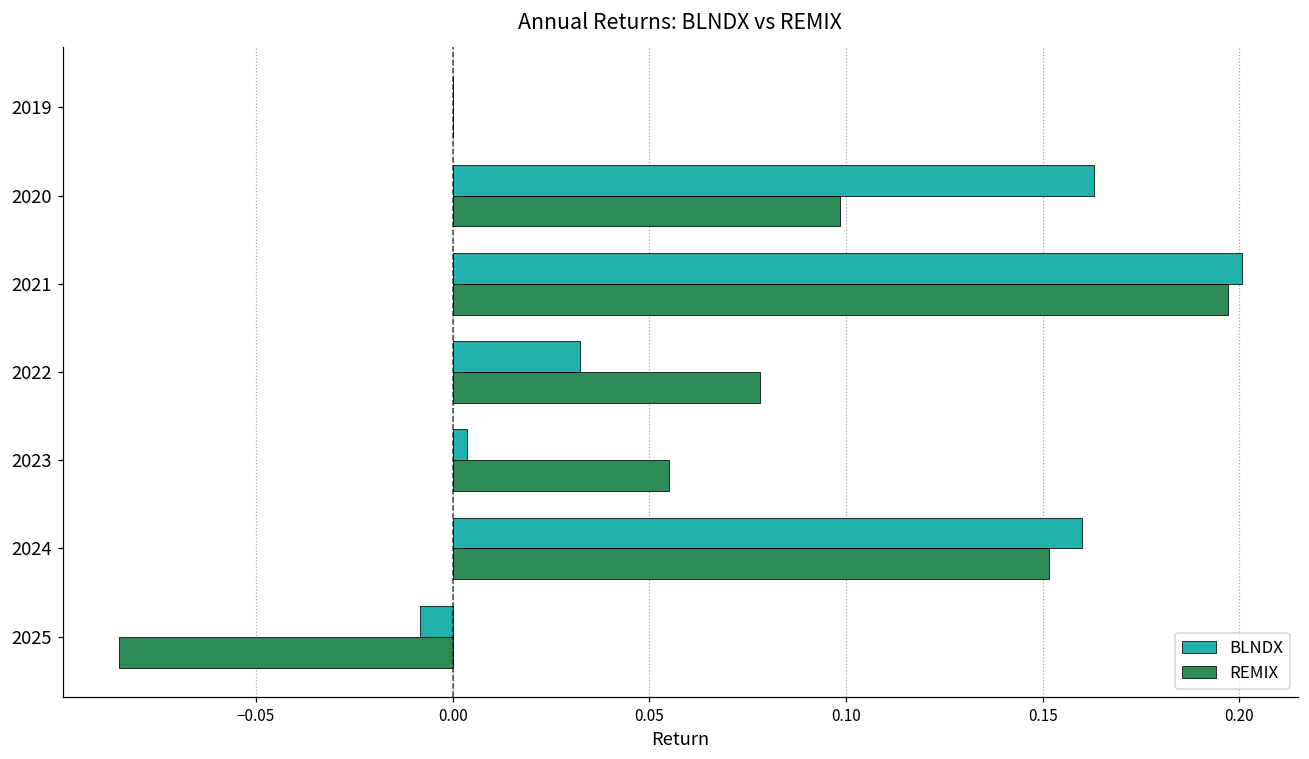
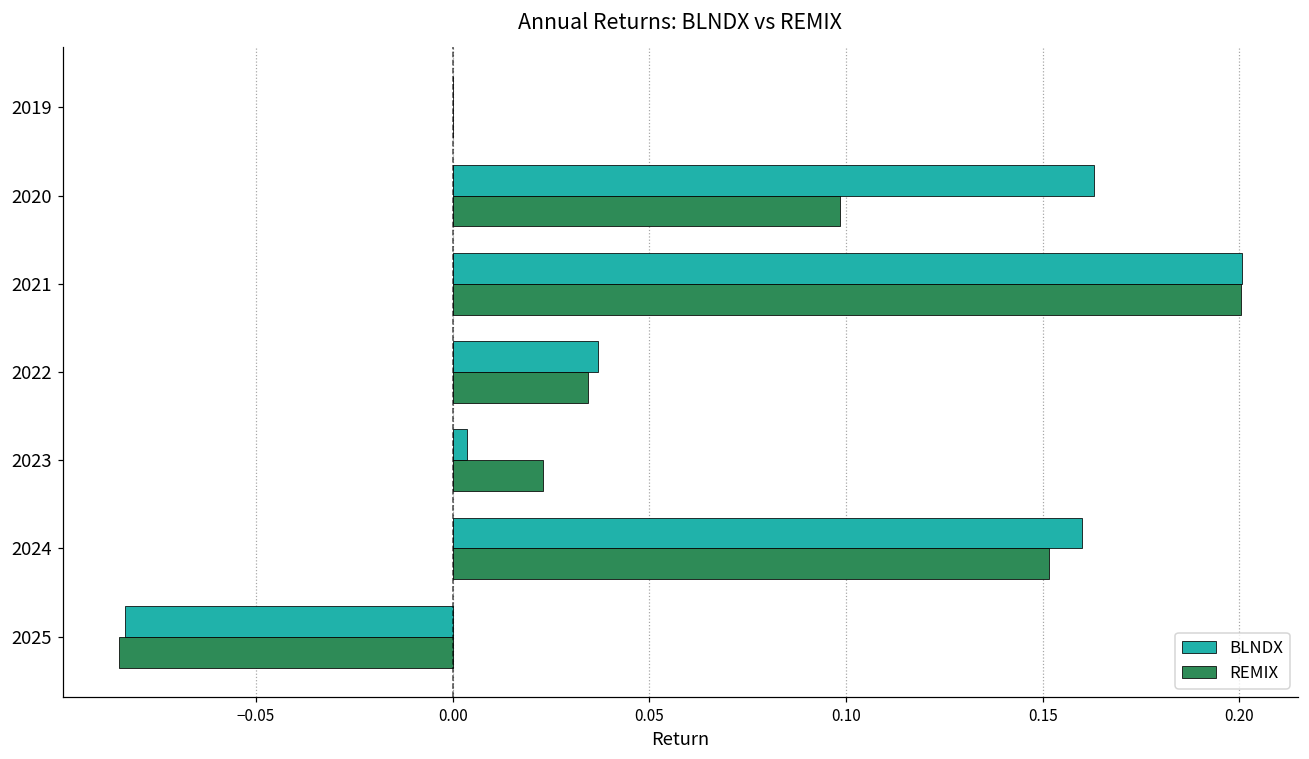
REMIX, 2021: 0.197 -> 0.200
BLNDX, 2022: 0.032 -> 0.037
REMIX, 2022: 0.078 -> 0.034
REMIX, 2023: 0.055 -> 0.023
BLNDX, 2025: -0.008 -> -0.083
